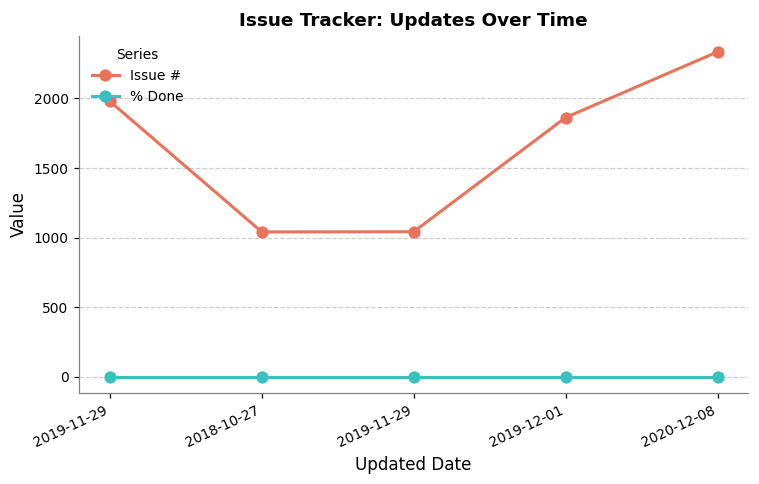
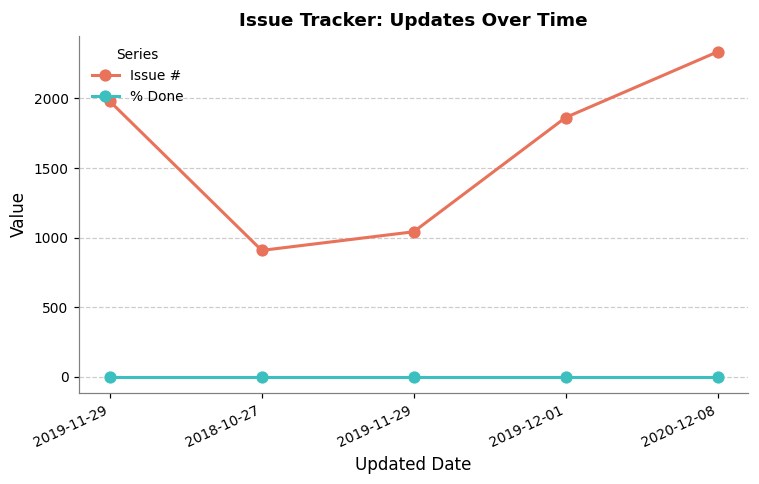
Issue #, 2018-10-27: 1040 -> 910
